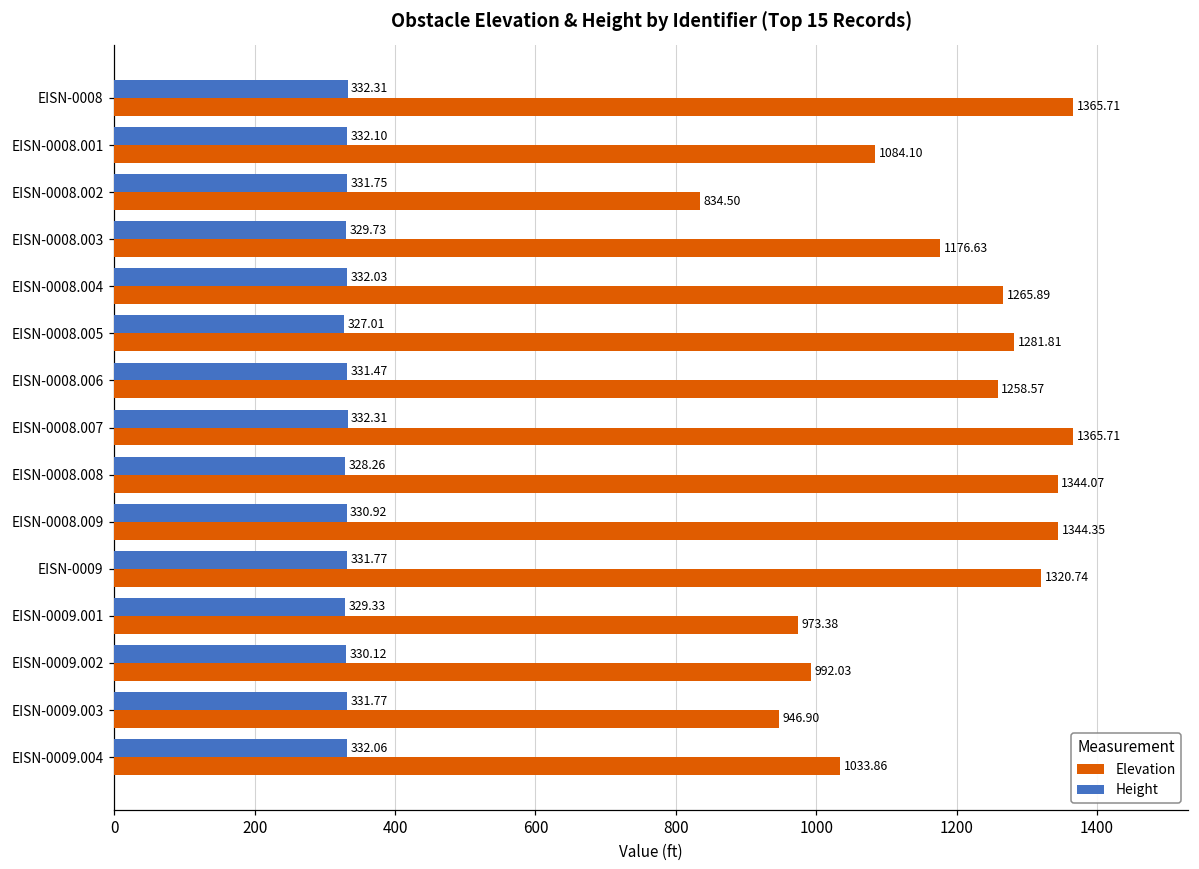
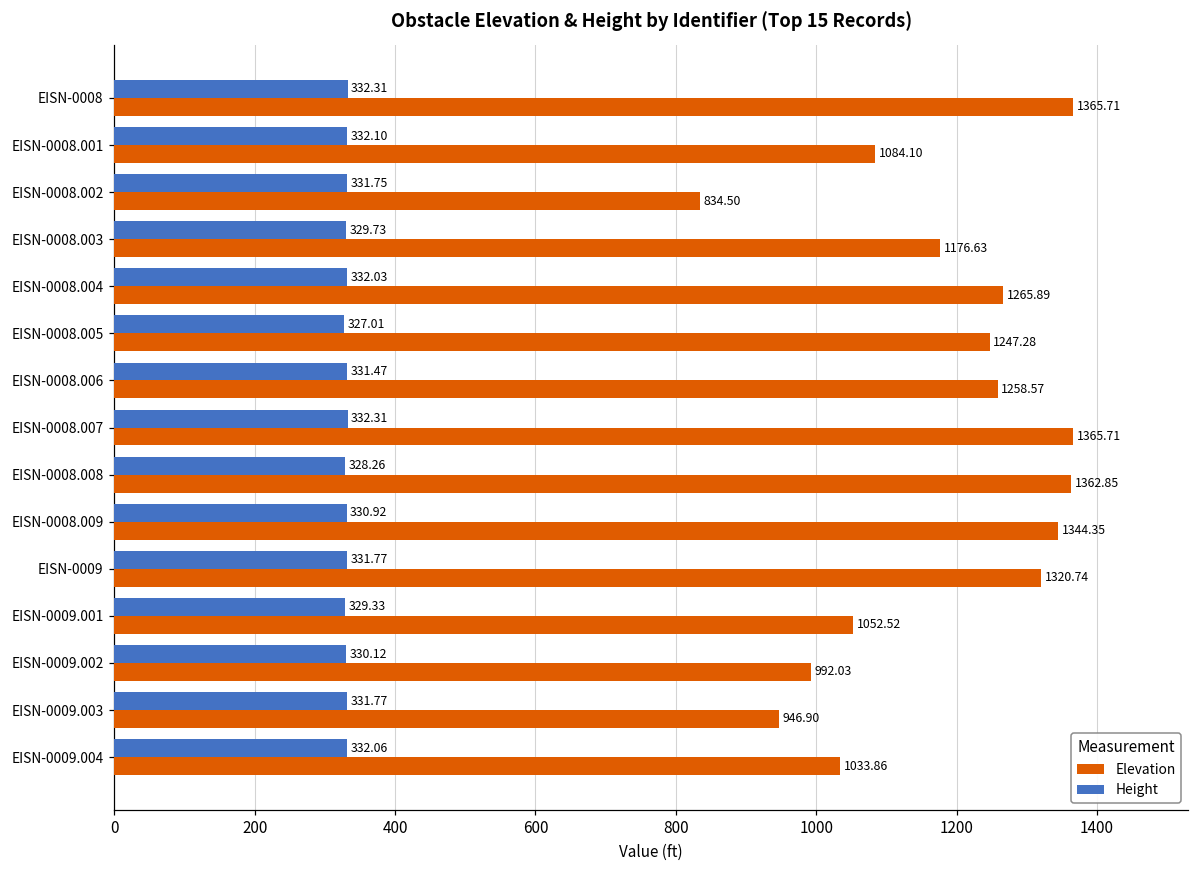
Elevation, EISN-0008.005: 1281.81 -> 1247.28
Elevation, EISN-0008.008: 1344.07 -> 1362.85
Elevation, EISN-0009.001: 973.38 -> 1052.52
